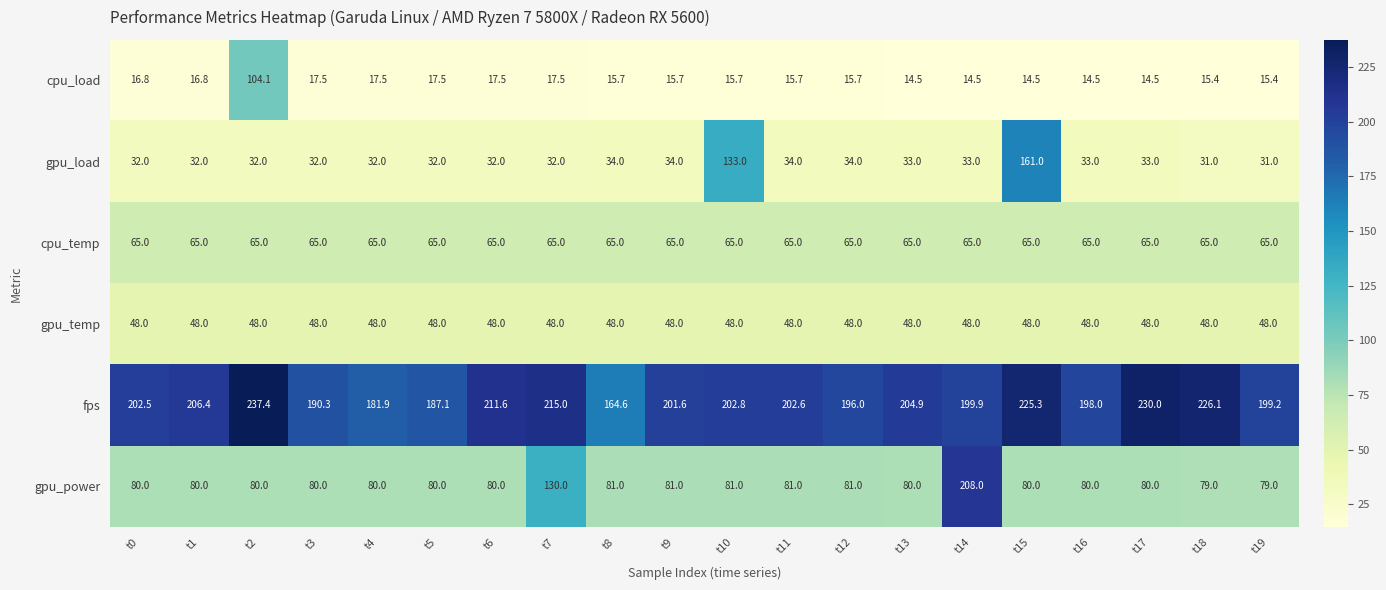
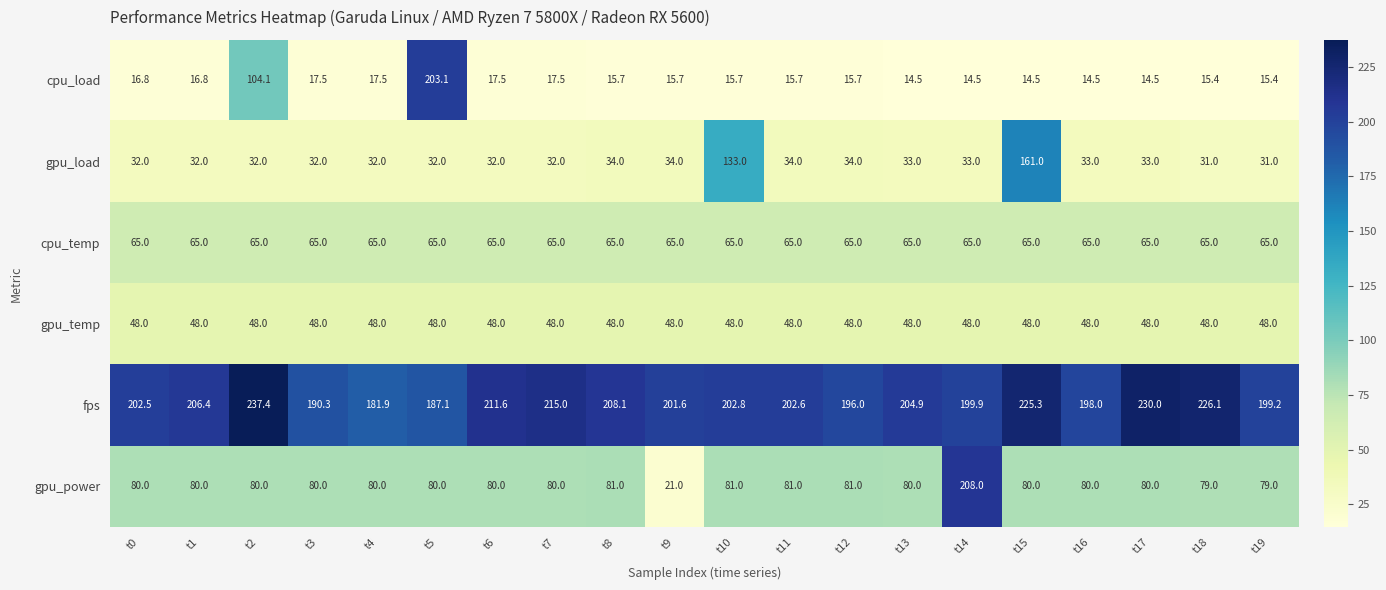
cpu_load, t5: 17.5 -> 203.1
fps, t8: 164.6 -> 208.1
gpu_power, t7: 130.0 -> 80.0
gpu_power, t9: 81.0 -> 21.0
